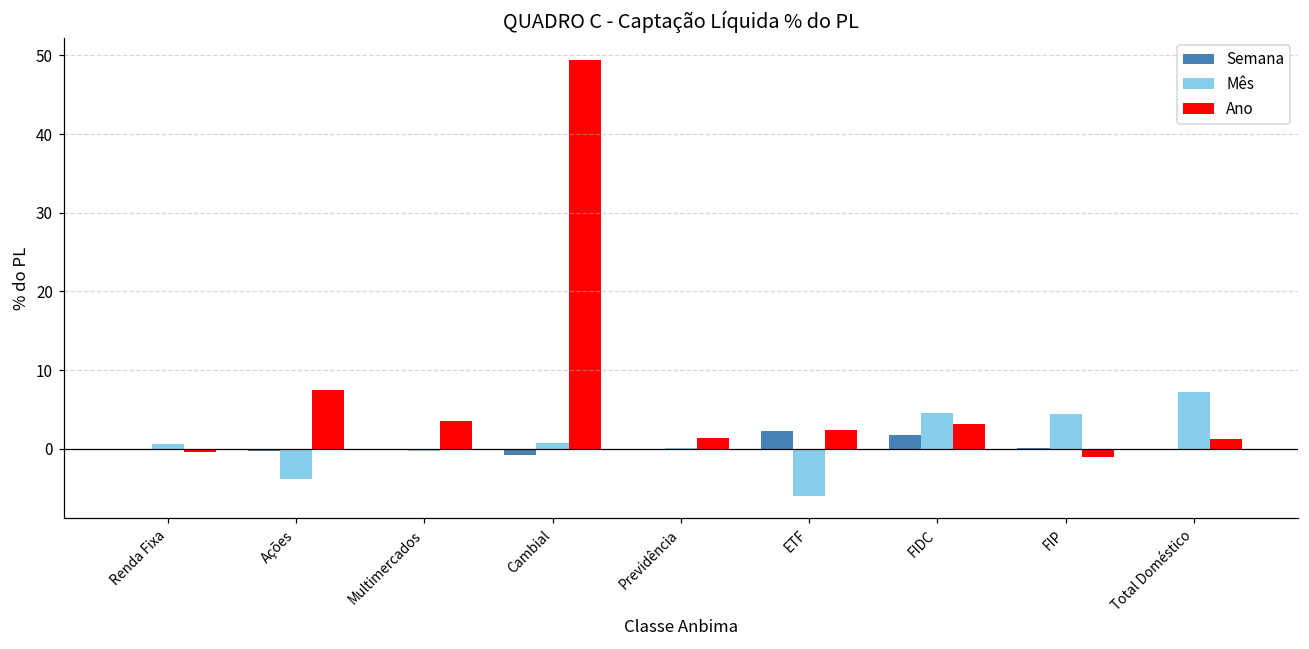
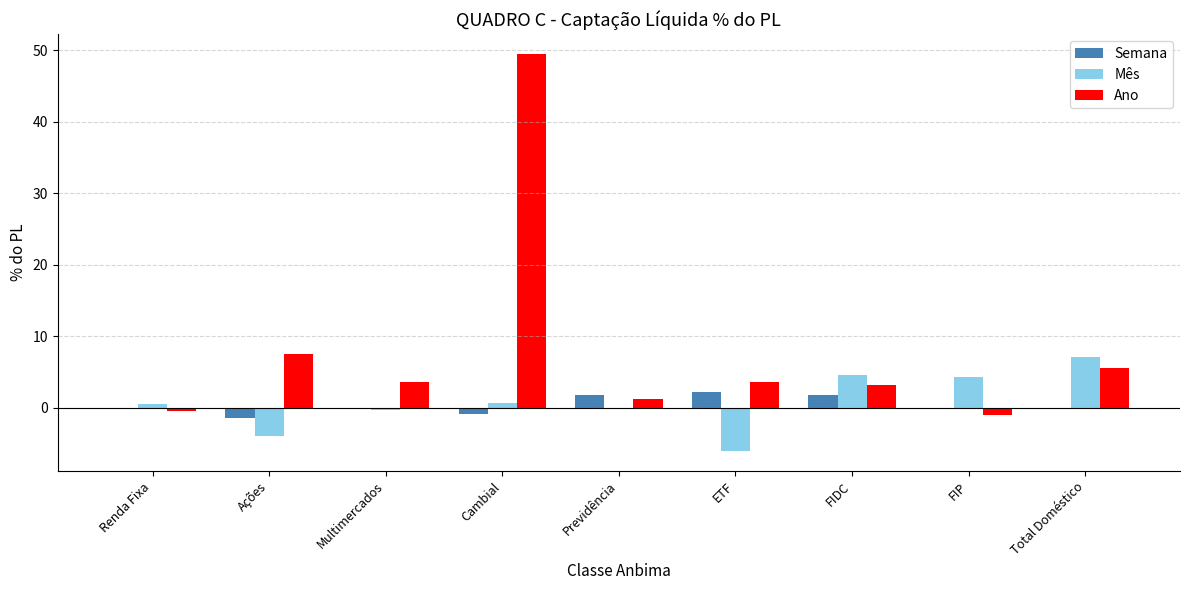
Semana, Ações: 0 -> -1
Semana, Previdência: 0 -> 2
Ano, ETF: 2 -> 4
Ano, Total Doméstico: 1 -> 6
